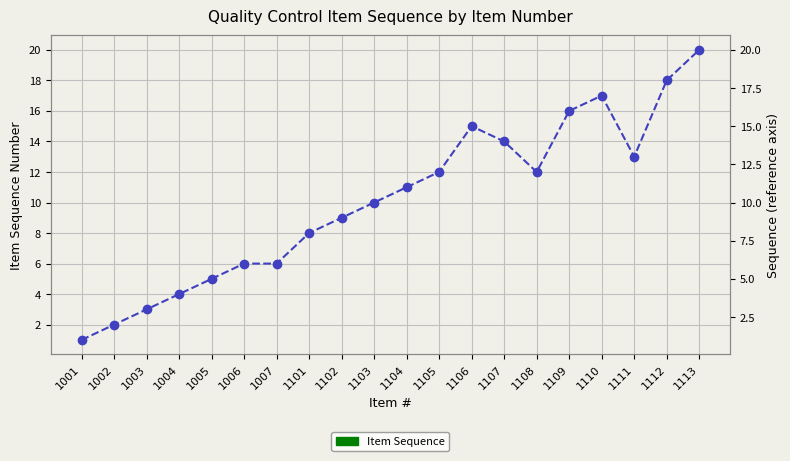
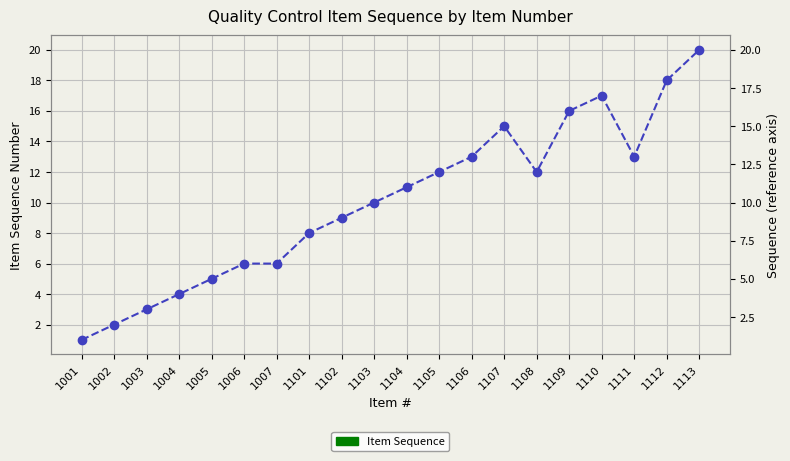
1106: 15 -> 13
1107: 14 -> 15
